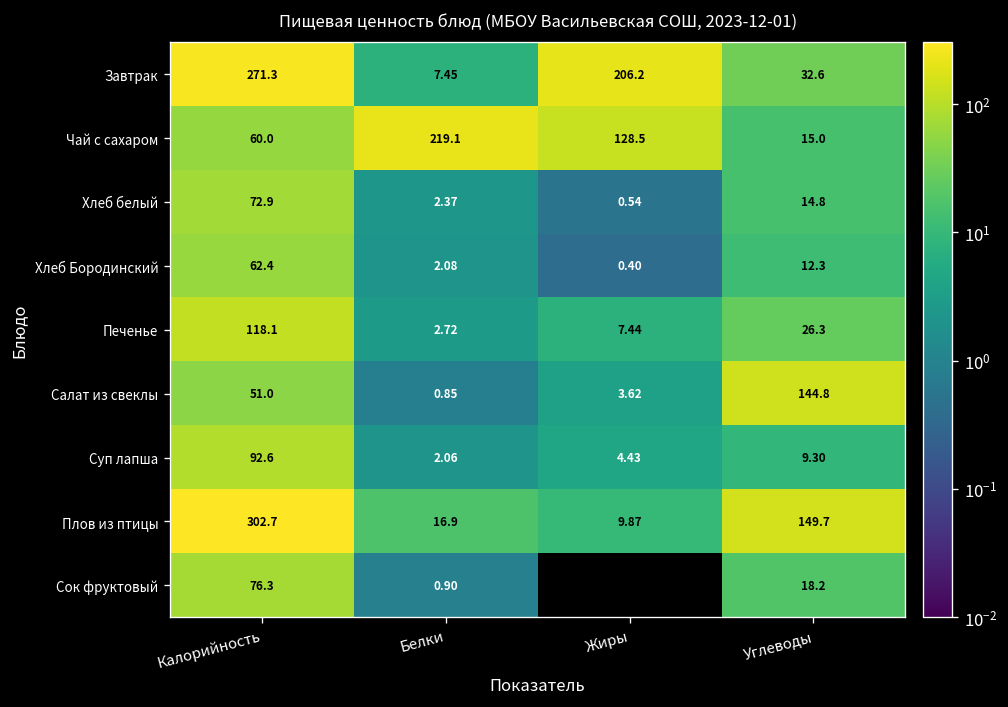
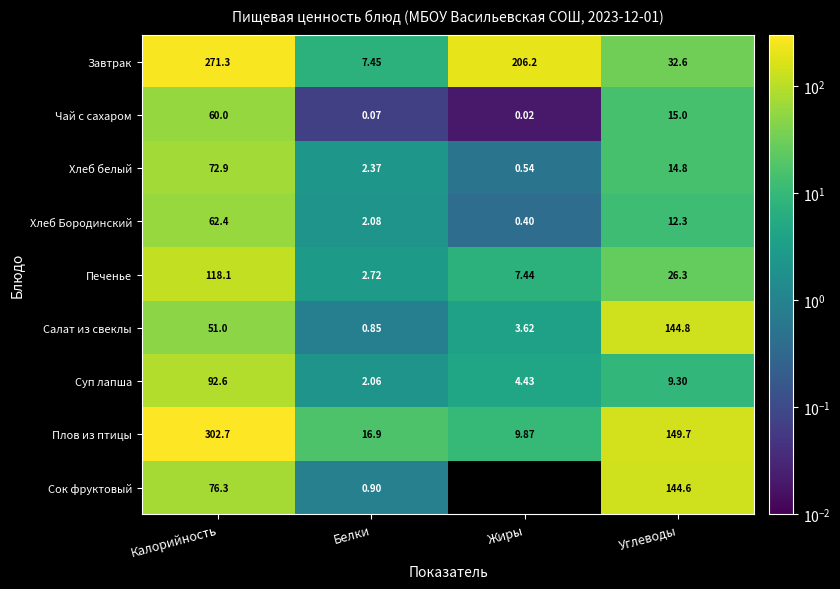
Чай с сахаром, Белки: 219.1 -> 0.07
Чай с сахаром, Жиры: 128.5 -> 0.02
Сок фруктовый, Углеводы: 18.2 -> 144.6
